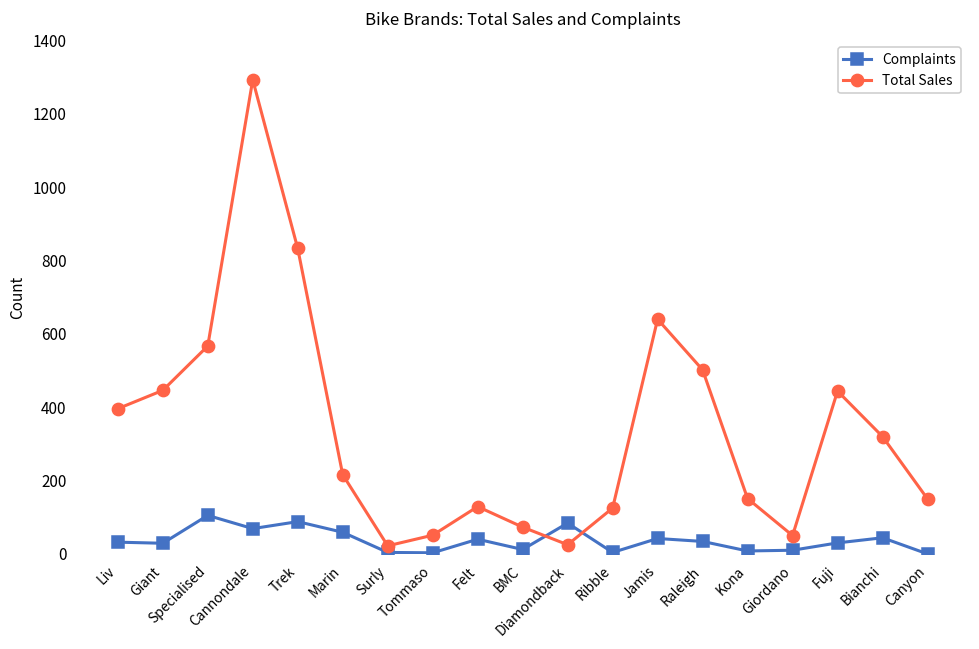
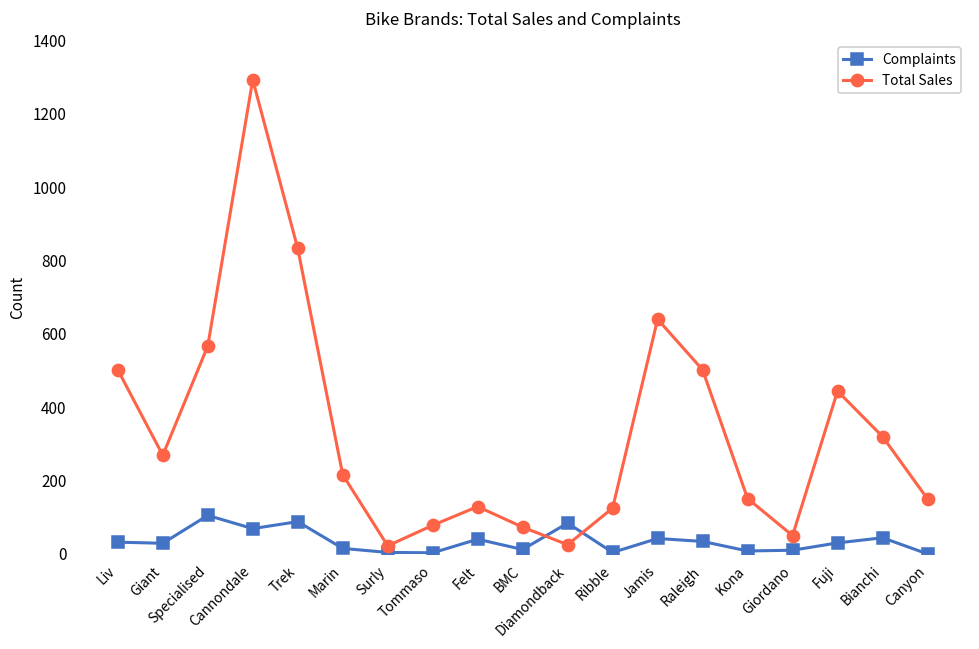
Total Sales, Liv: 400 -> 500
Total Sales, Giant: 450 -> 270
Complaints, Marin: 60 -> 20
Total Sales, Tommaso: 50 -> 80
